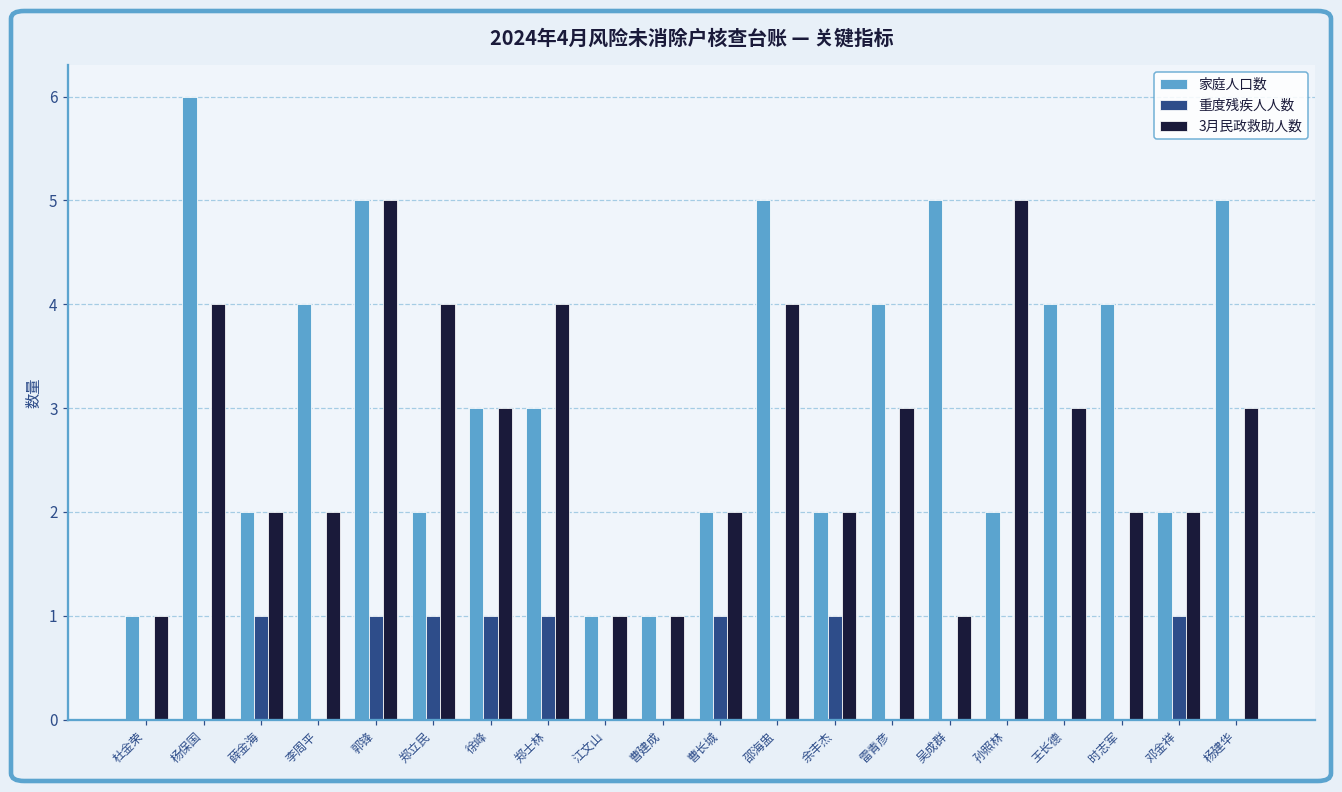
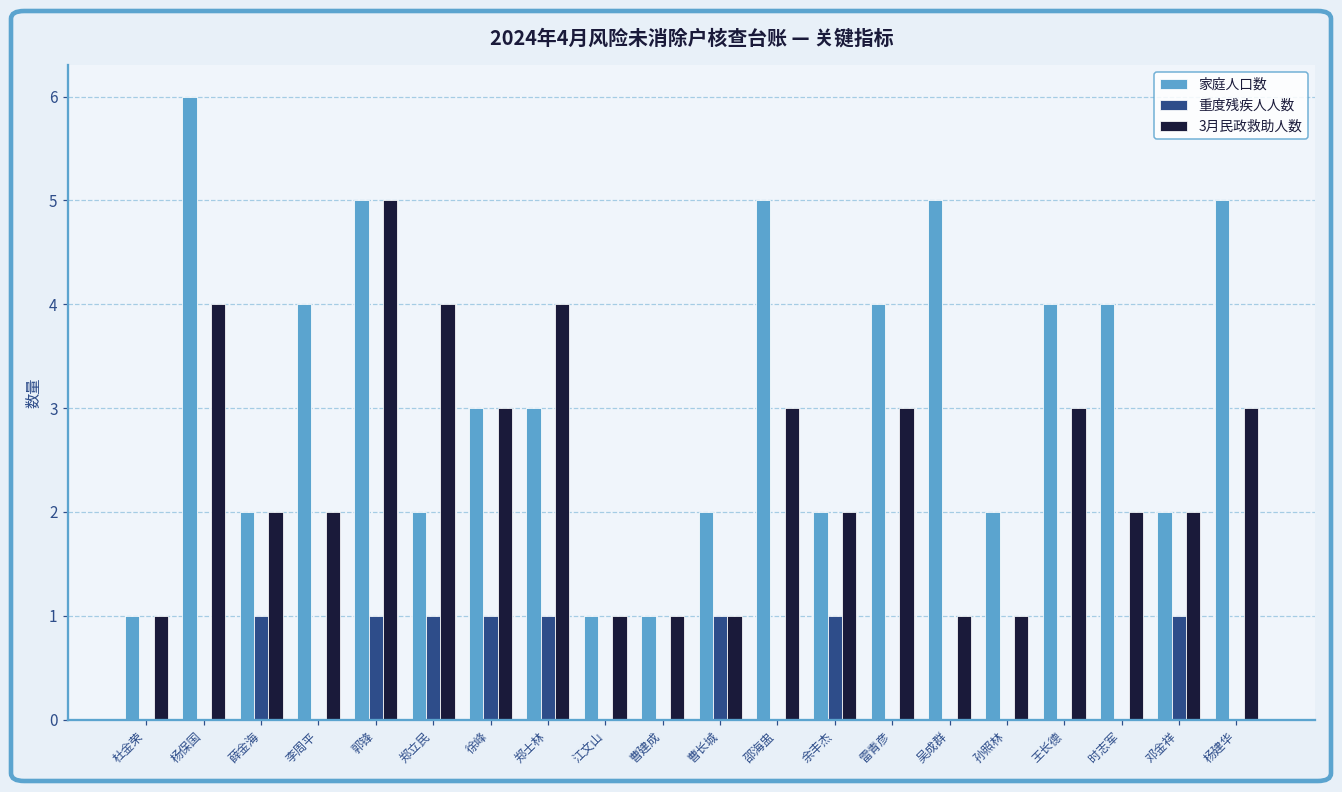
3月民政救助人数, 曹长城: 2 -> 1
3月民政救助人数, 邵海盅: 4 -> 3
3月民政救助人数, 孙照林: 5 -> 1
